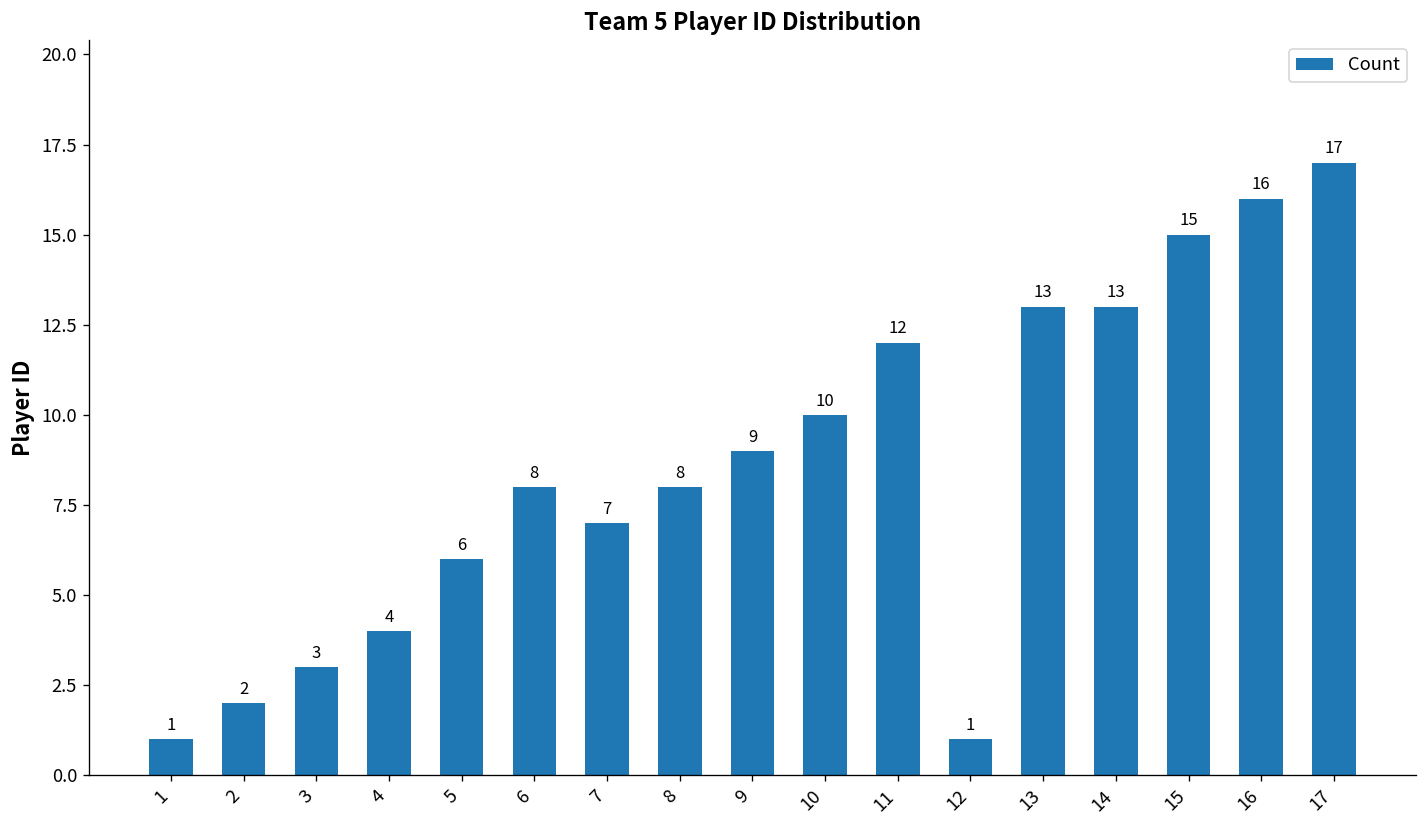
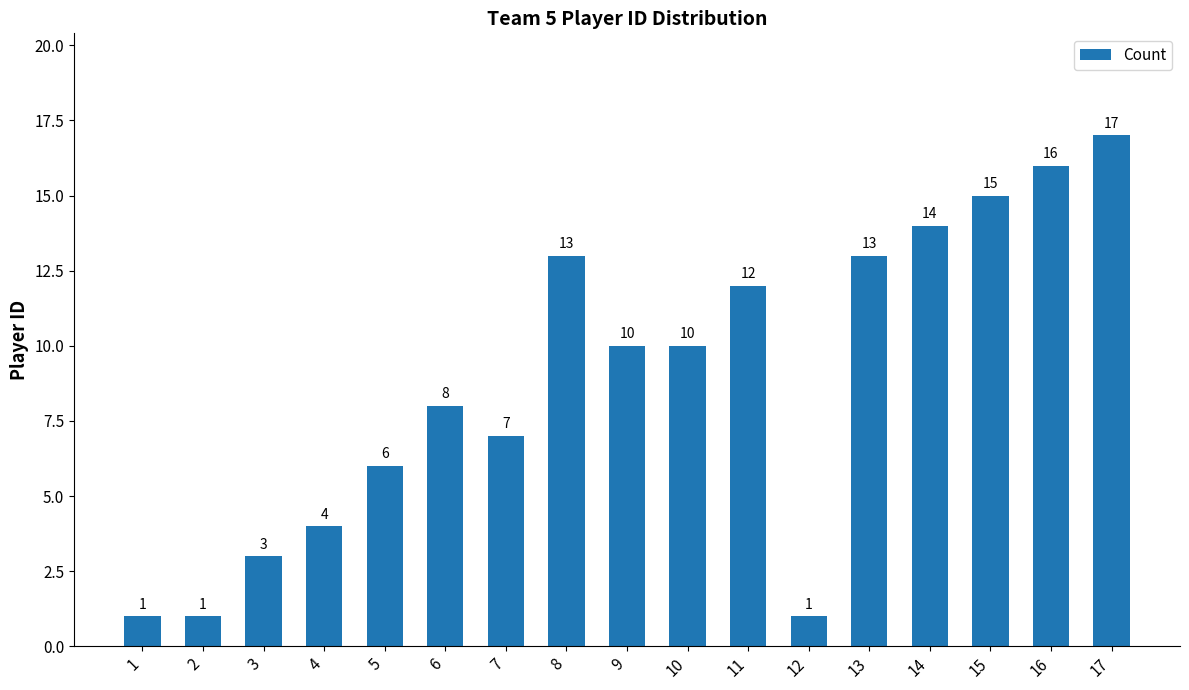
2: 2 -> 1
8: 8 -> 13
9: 9 -> 10
14: 13 -> 14
